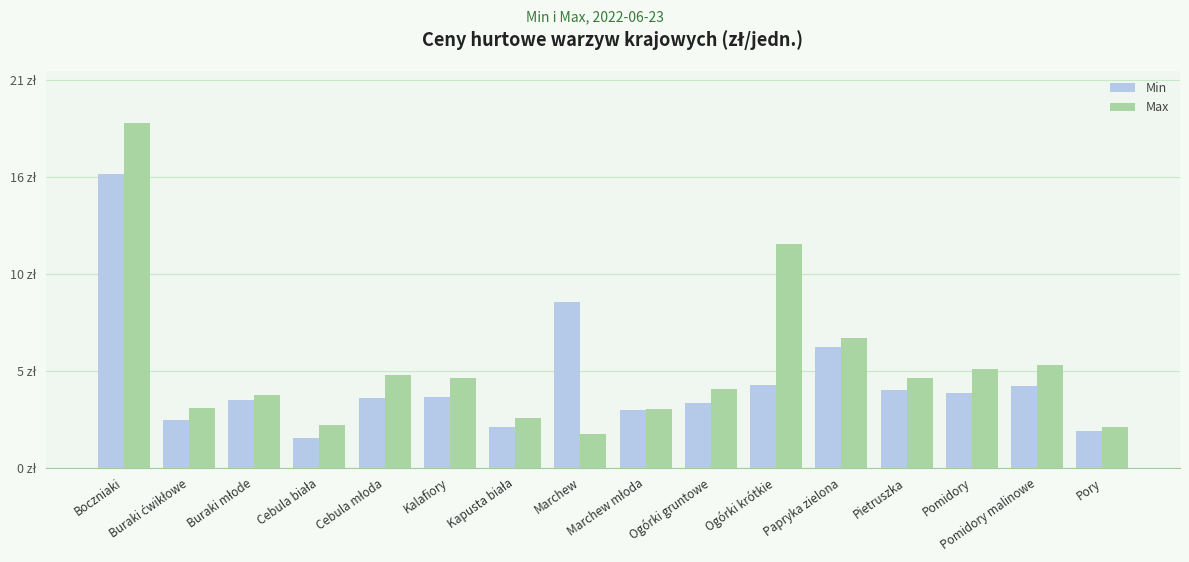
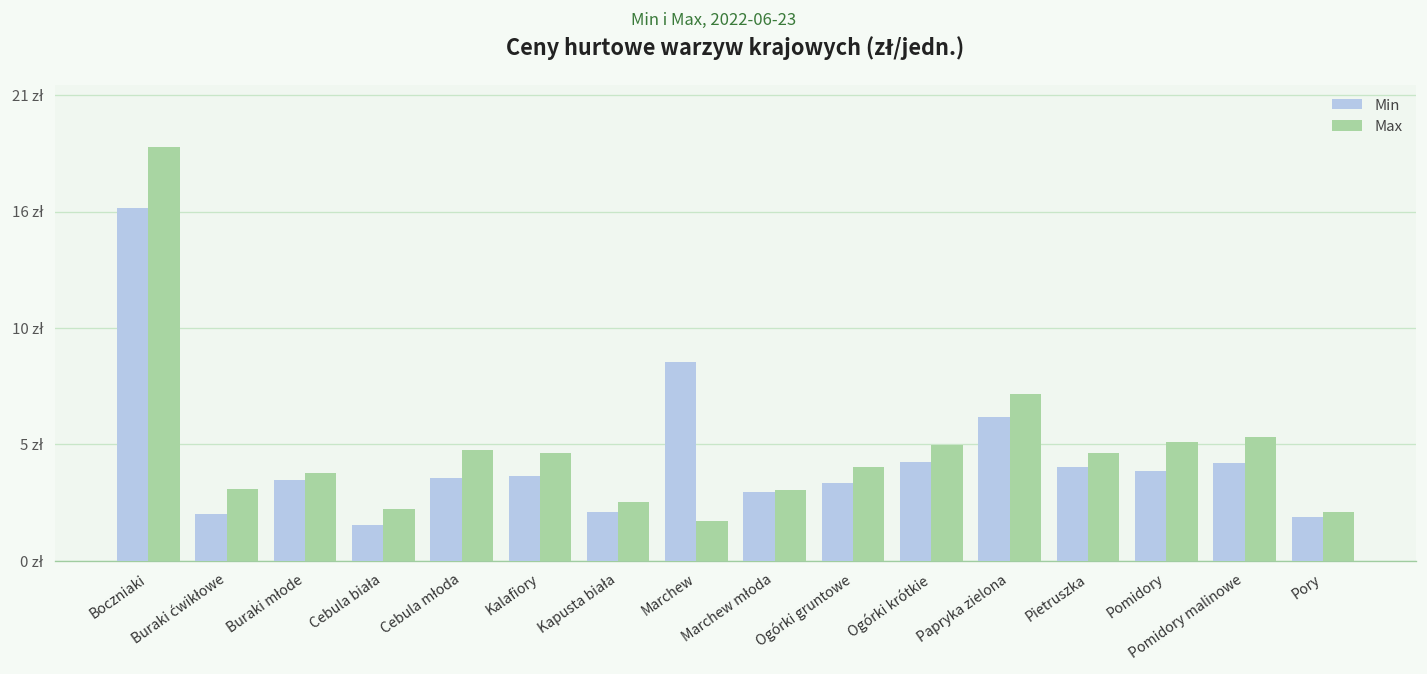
Min, Buraki ćwikłowe: 2.6 zł -> 2.1 zł
Max, Ogórki krótkie: 12.1 zł -> 5.2 zł
Max, Papryka zielona: 7.0 zł -> 7.5 zł
